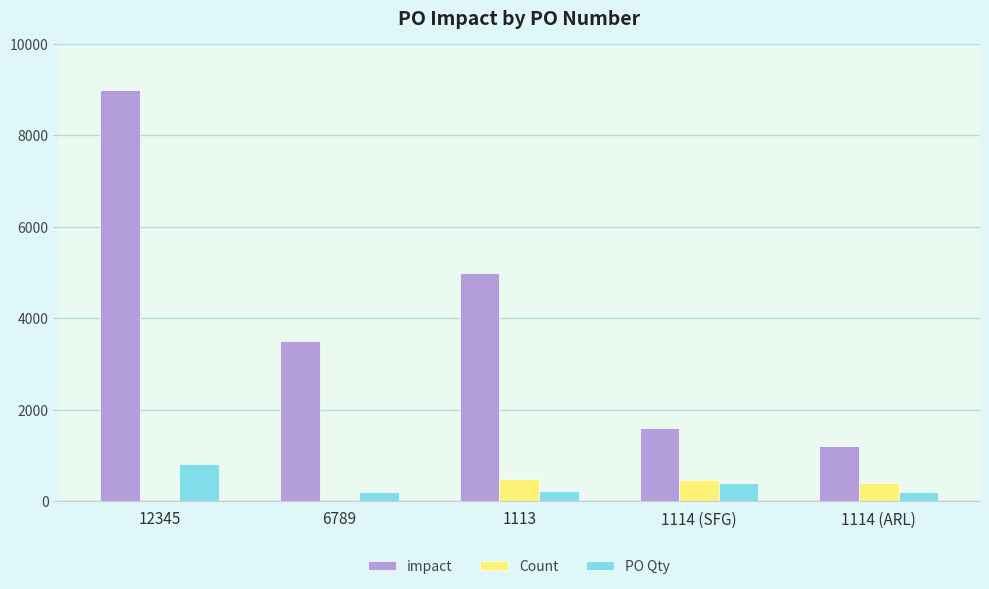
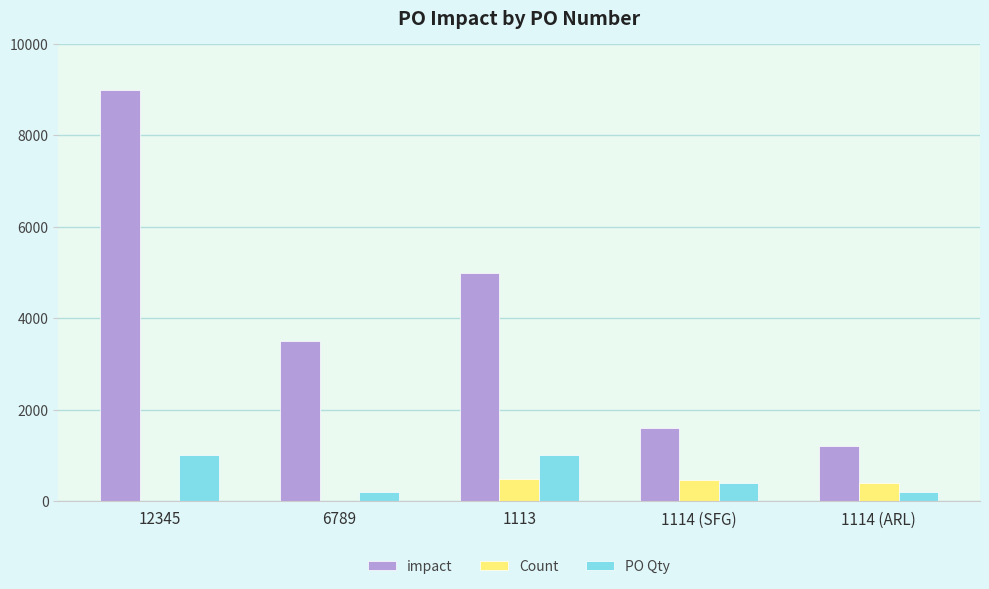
PO Qty, 12345: 800 -> 1000
PO Qty, 1113: 200 -> 1000
